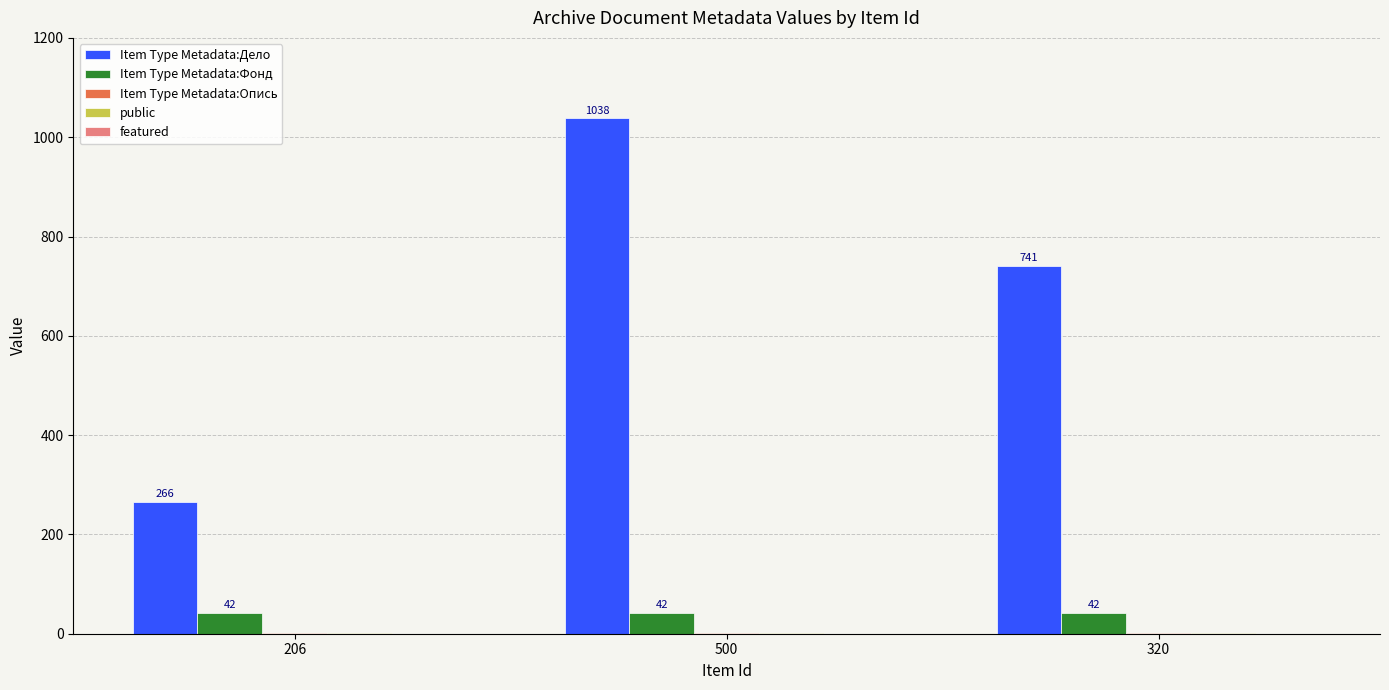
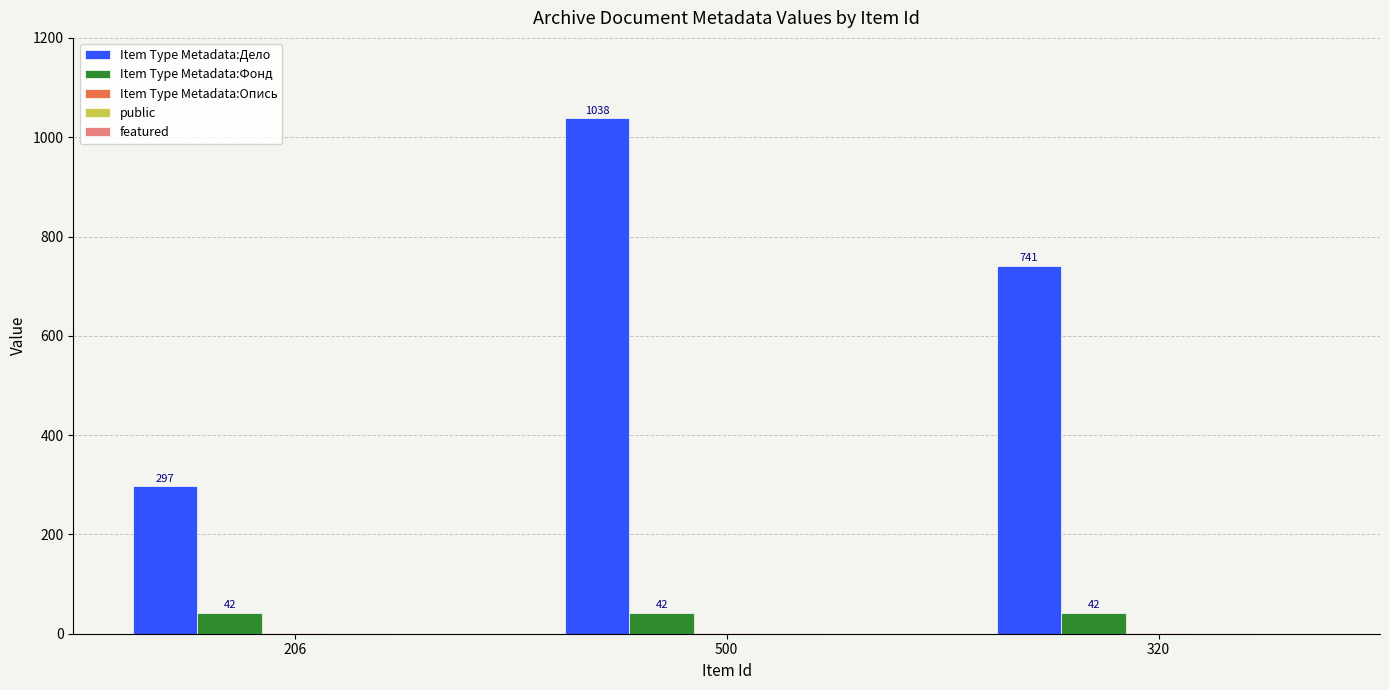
Item Type Metadata:Дело, 206: 266 -> 297
